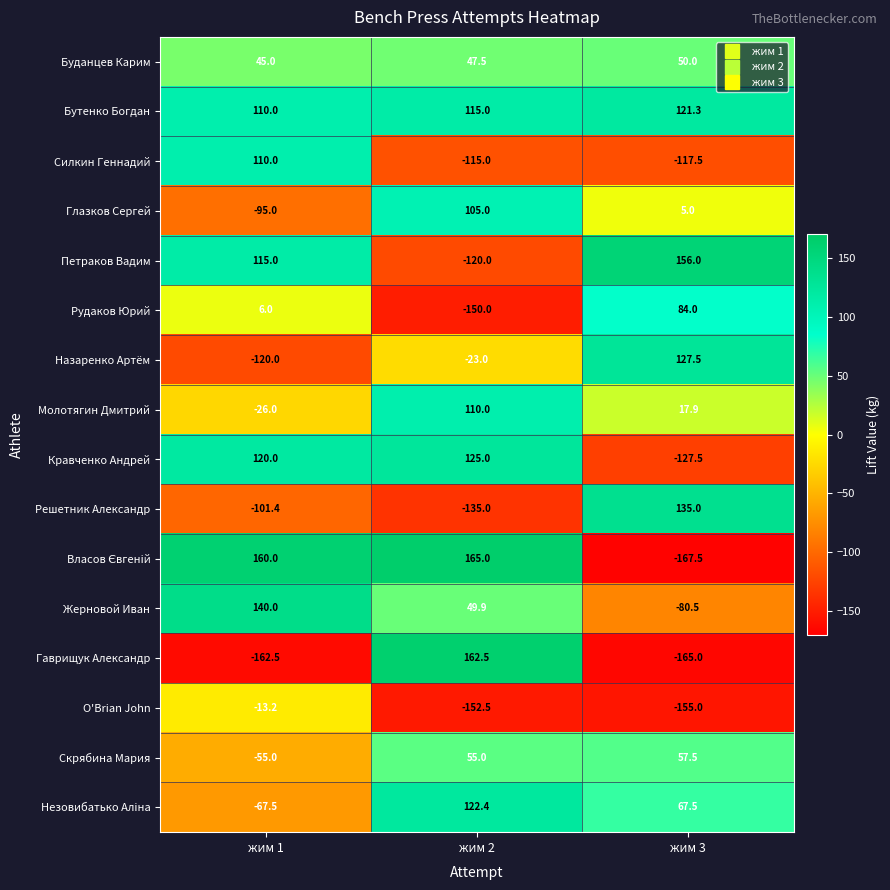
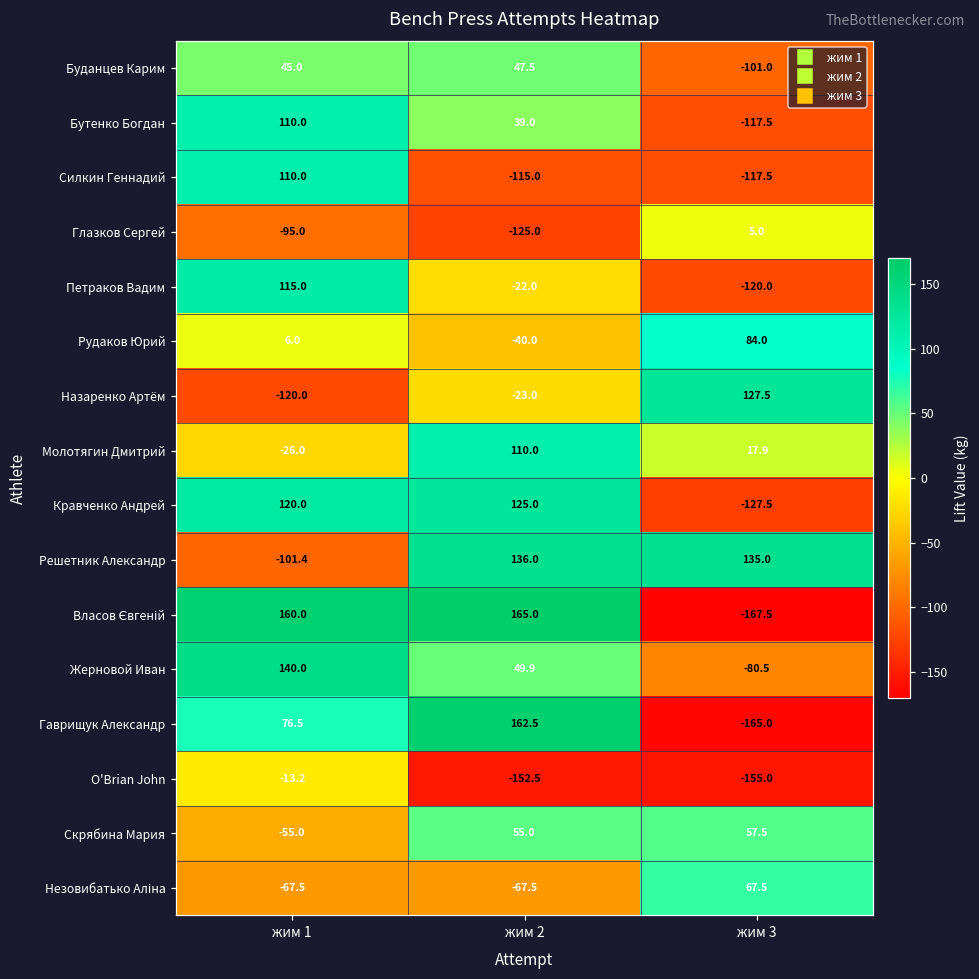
Буданцев Карим, жим 3: 50.0 -> -101.0
Бутенко Богдан, жим 2: 115.0 -> 39.0
Бутенко Богдан, жим 3: 121.3 -> -117.5
Глазков Сергей, жим 2: 105.0 -> -125.0
Петраков Вадим, жим 2: -120.0 -> -22.0
Петраков Вадим, жим 3: 156.0 -> -120.0
Рудаков Юрий, жим 2: -150.0 -> -40.0
Решетник Александр, жим 2: -135.0 -> 136.0
Гаврищук Александр, жим 1: -162.5 -> 76.5
Незовибатько Аліна, жим 2: 122.4 -> -67.5
